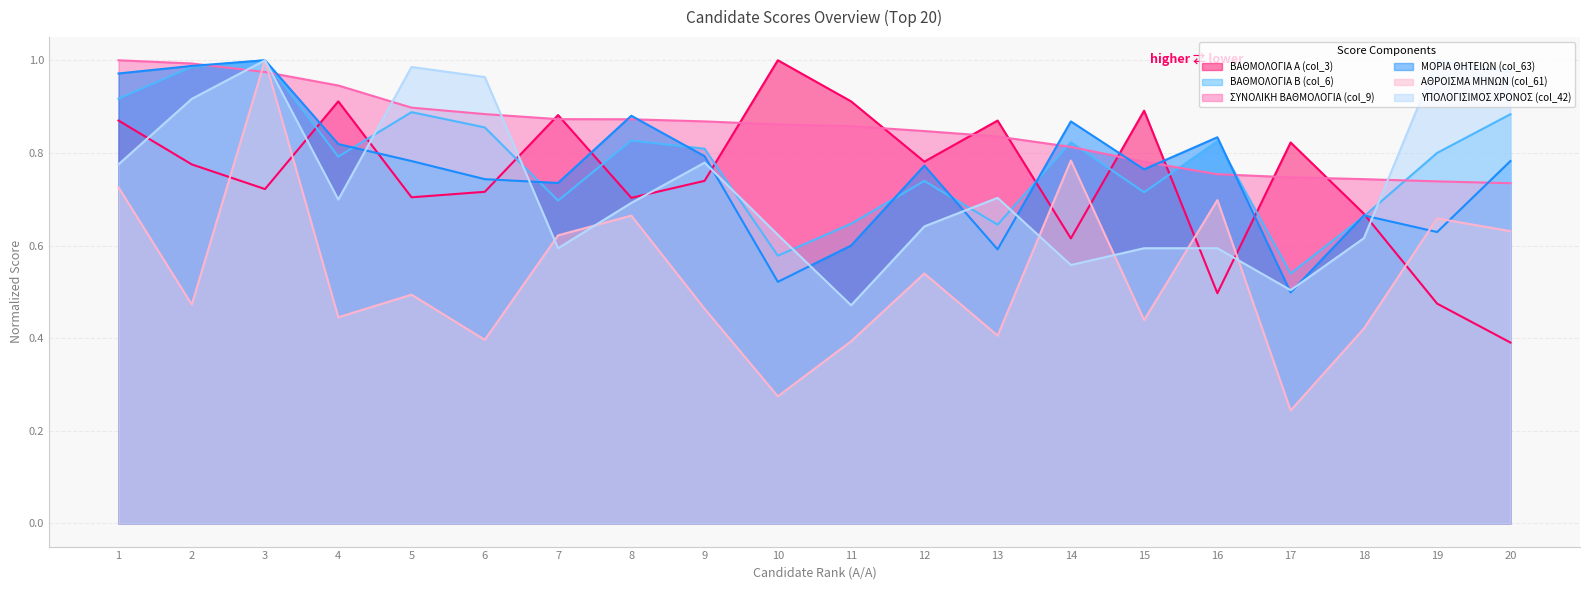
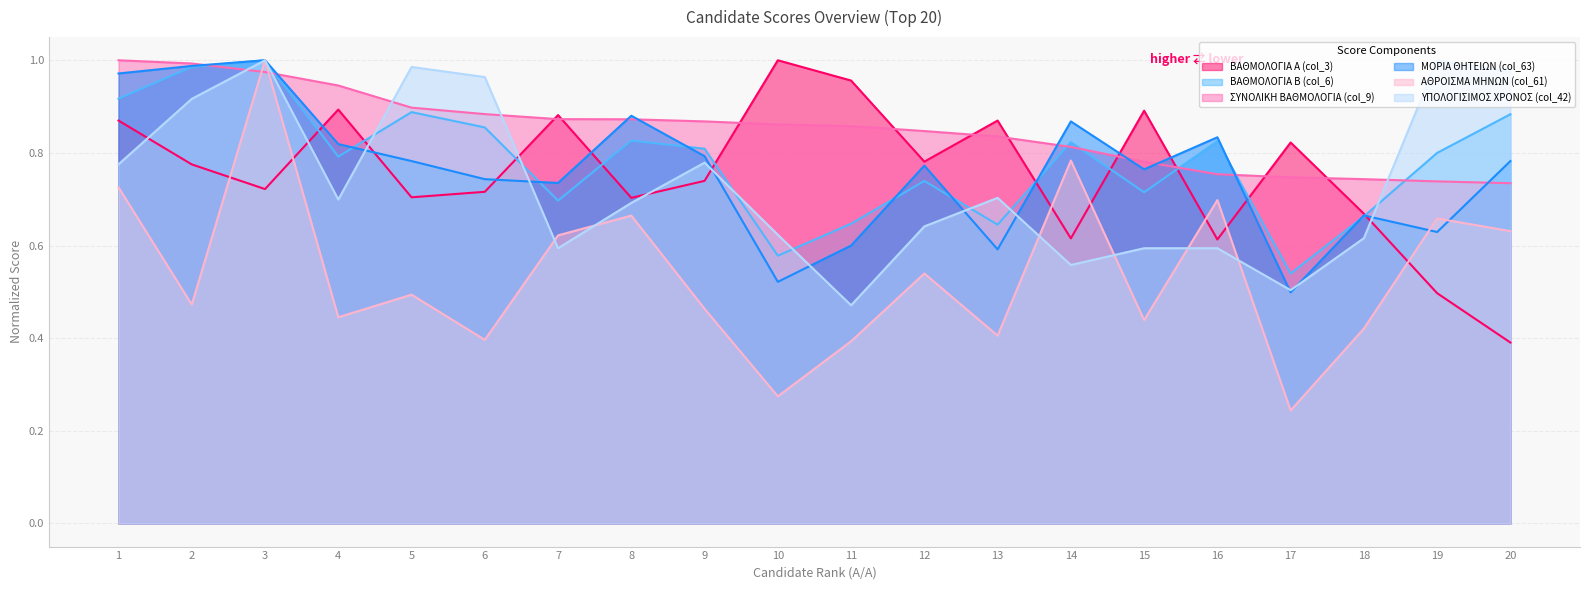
ΒΑΘΜΟΛΟΓΙΑ Α (col_3), 4: 0.91 -> 0.89
ΒΑΘΜΟΛΟΓΙΑ Α (col_3), 11: 0.91 -> 0.96
ΒΑΘΜΟΛΟΓΙΑ Α (col_3), 16: 0.50 -> 0.61
ΒΑΘΜΟΛΟΓΙΑ Α (col_3), 19: 0.47 -> 0.50
